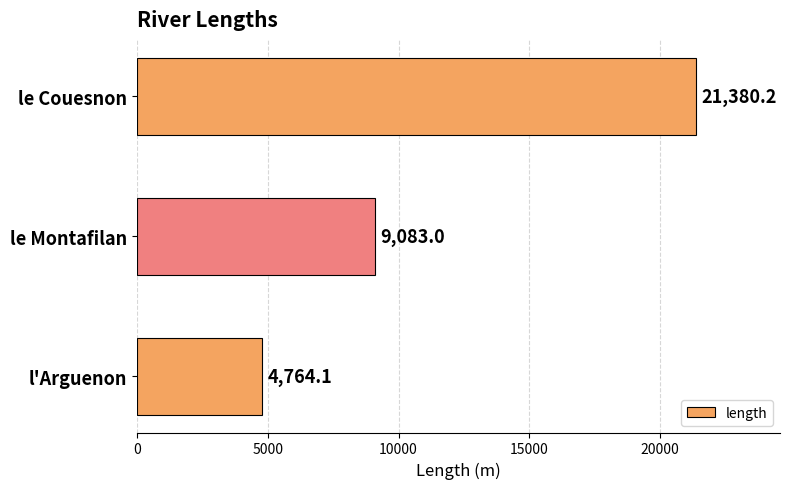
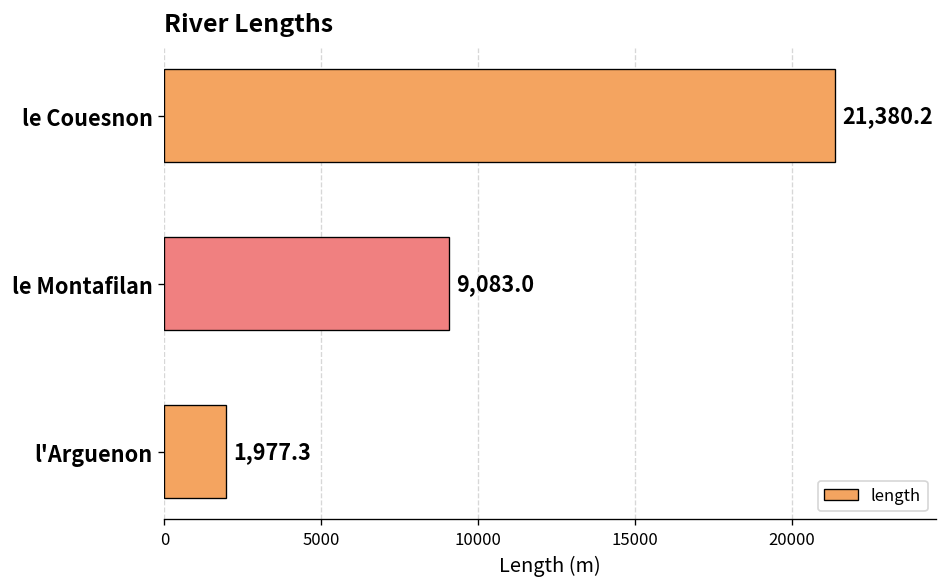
l'Arguenon: 4,764.1 -> 1,977.3
